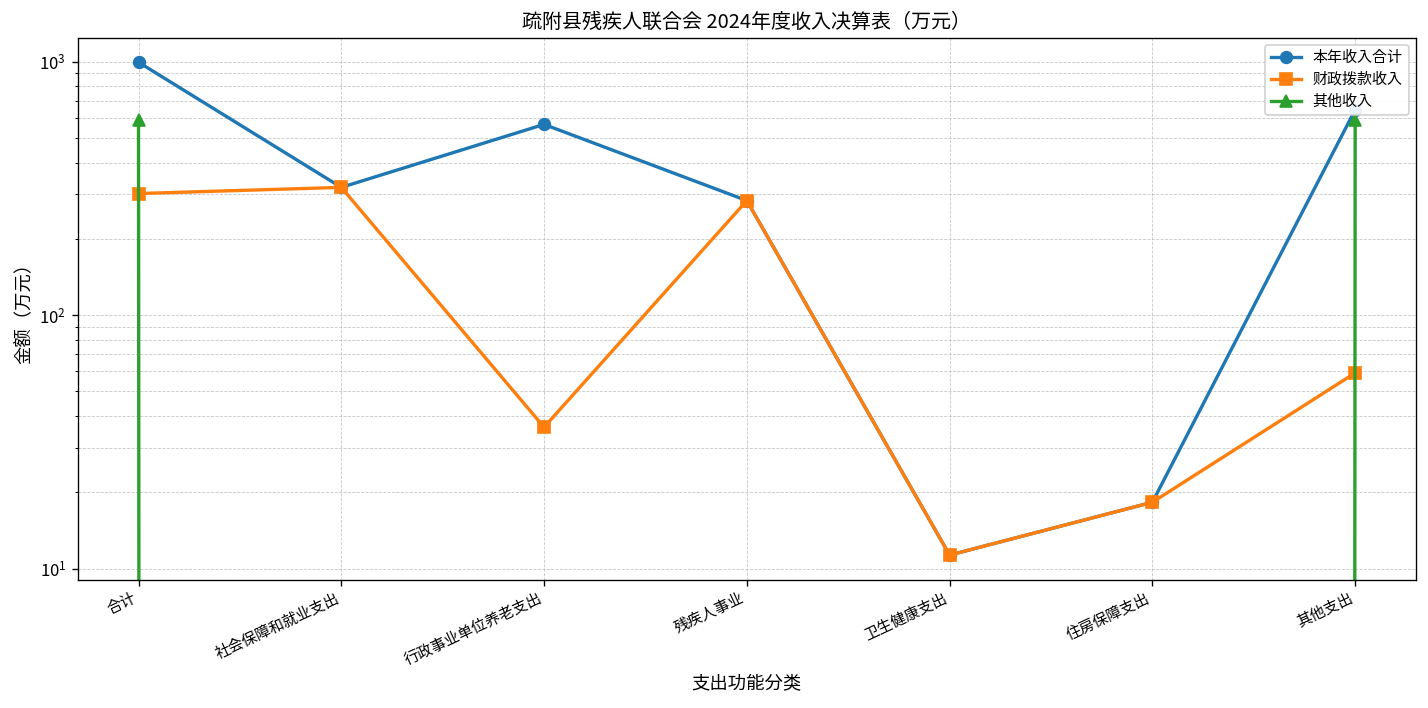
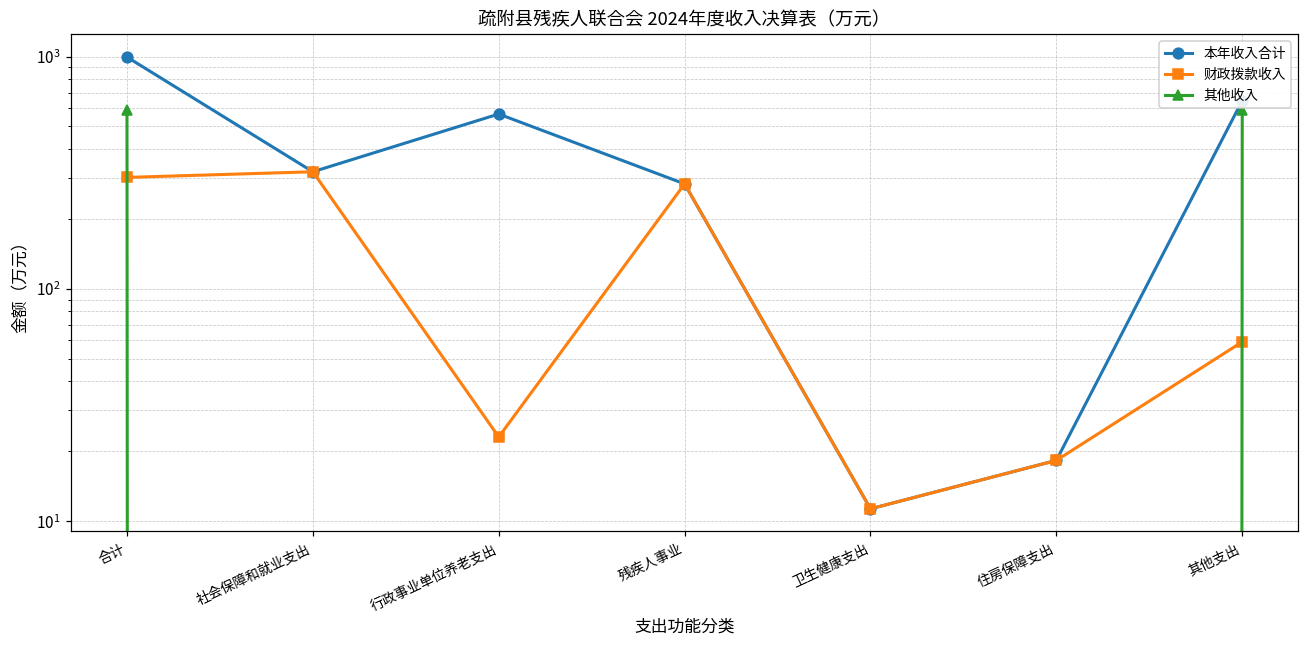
财政拨款收入, 行政事业单位养老支出: 36 -> 23
